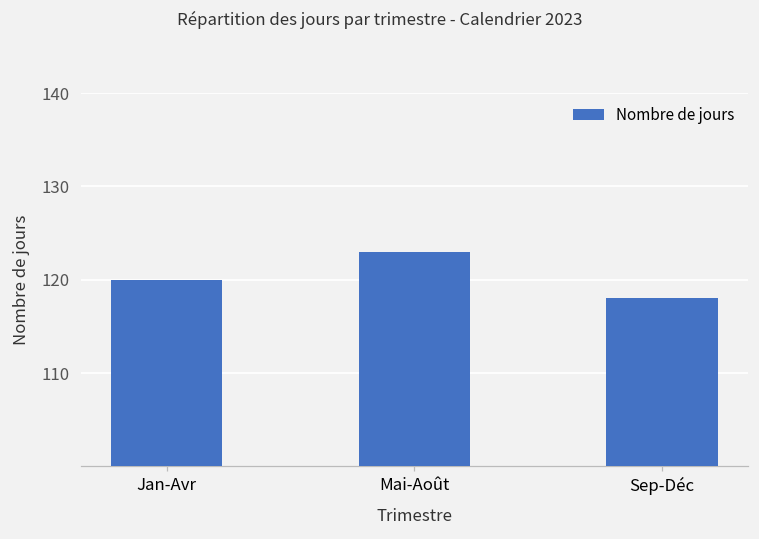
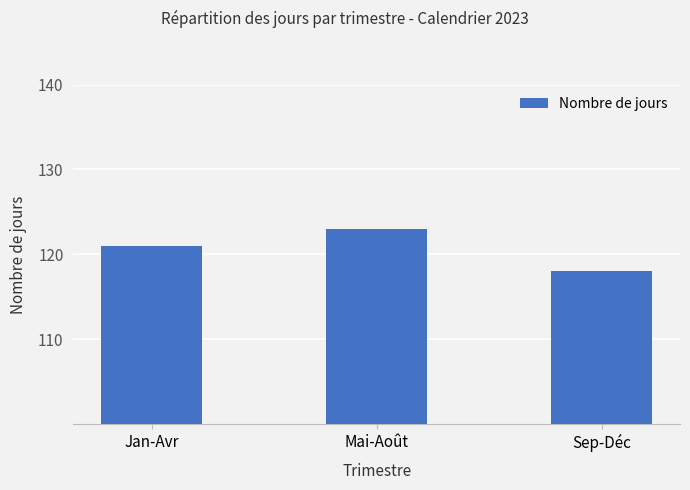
Jan-Avr: 120 -> 121
